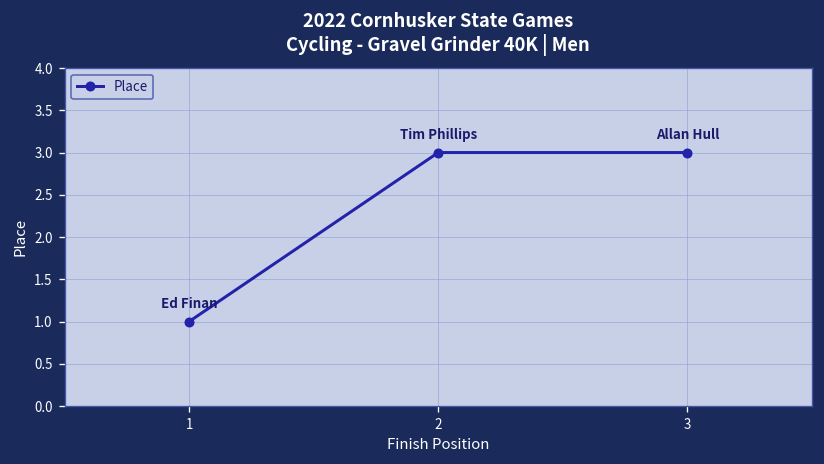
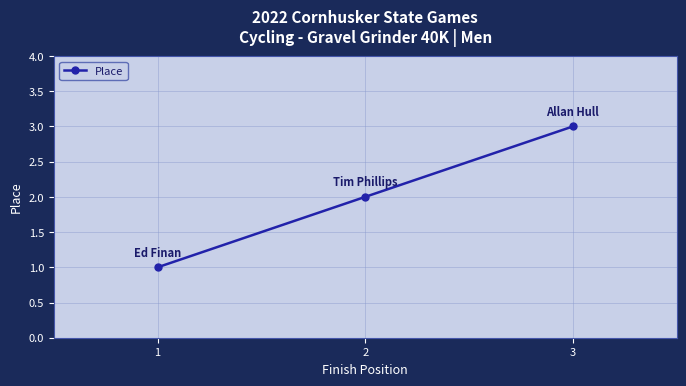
2: 3 -> 2
